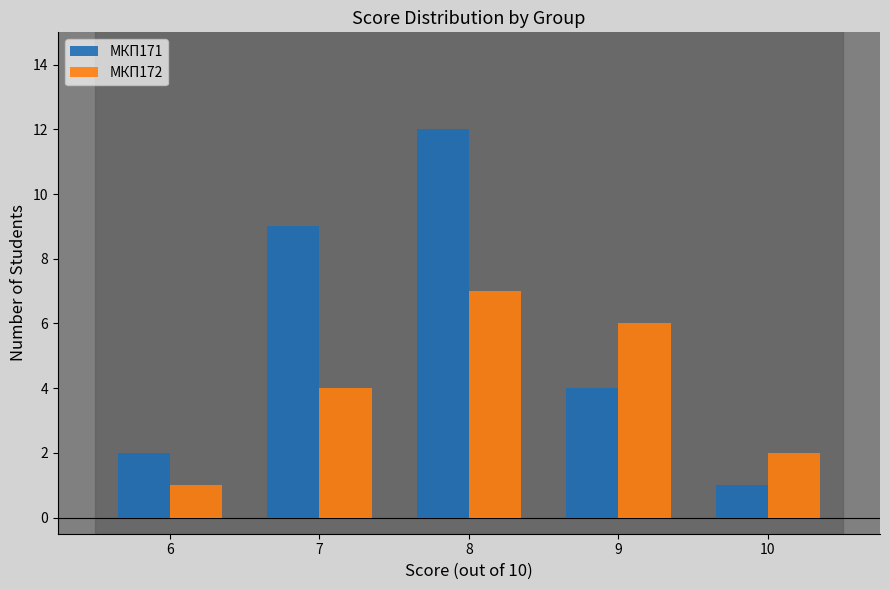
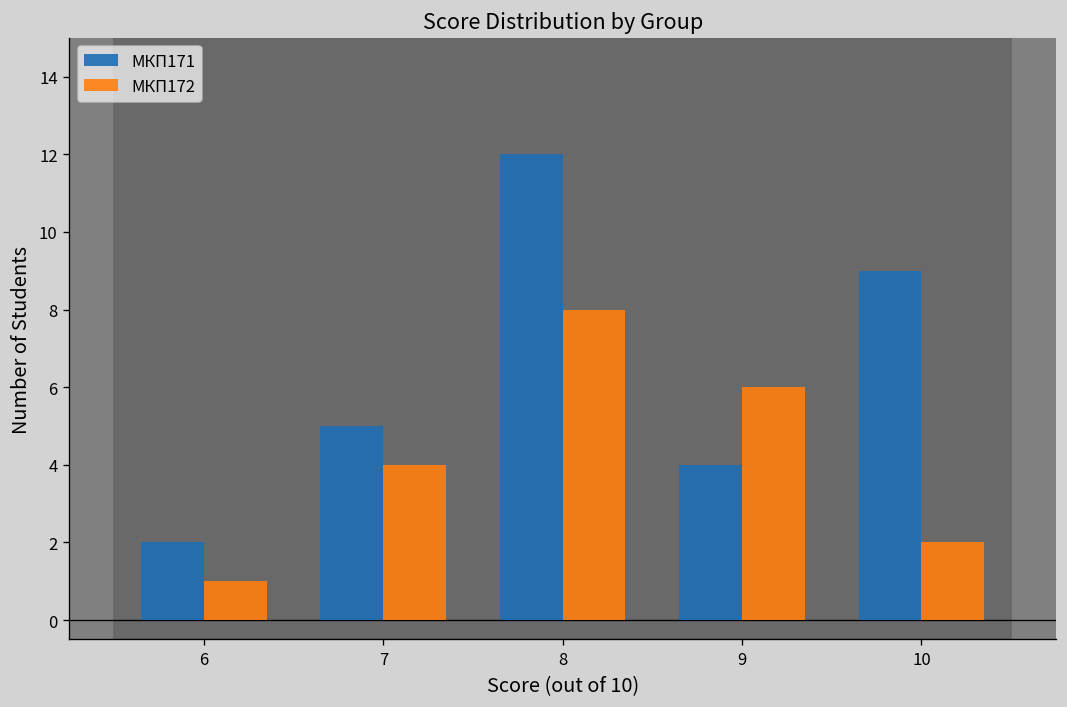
МКП171, 7: 9 -> 5
МКП172, 8: 7 -> 8
МКП171, 10: 1 -> 9
